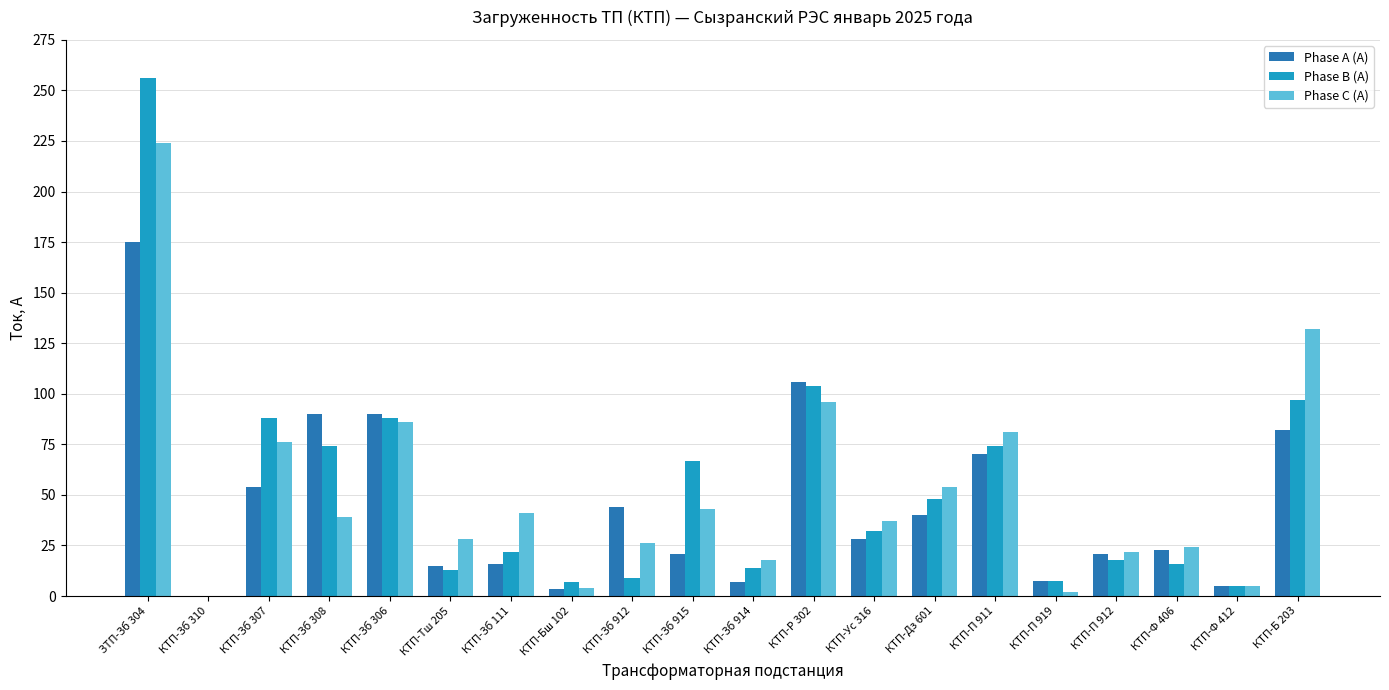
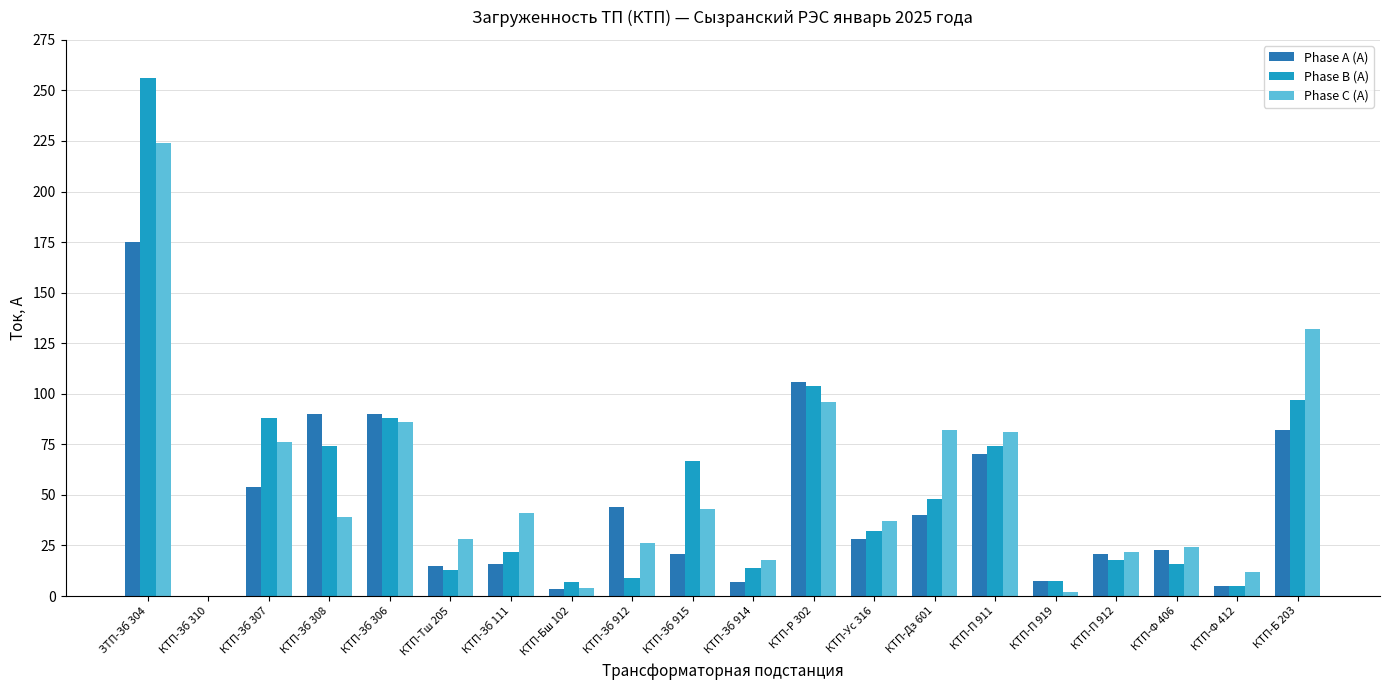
Phase C (A), КТП-Дз 601: 54 -> 82
Phase C (A), КТП-Ф 412: 5 -> 12
